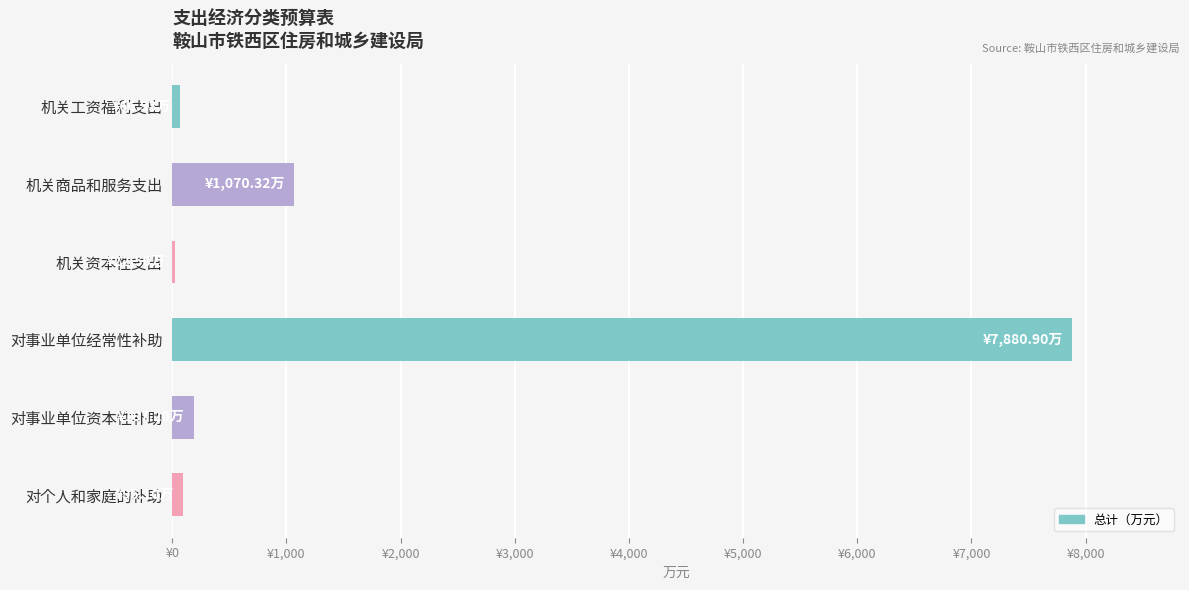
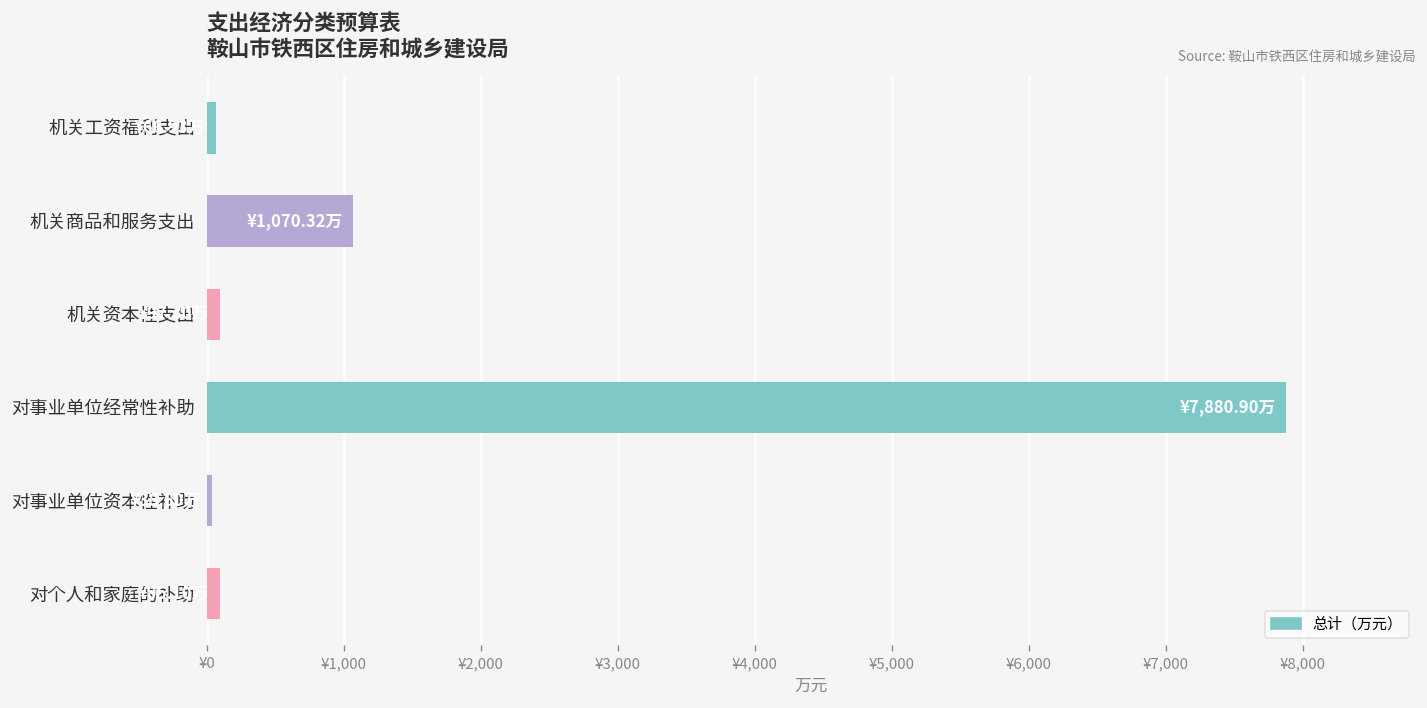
机关资本性支出: ¥20 -> ¥100
对事业单位资本性补助: ¥190 -> ¥40
